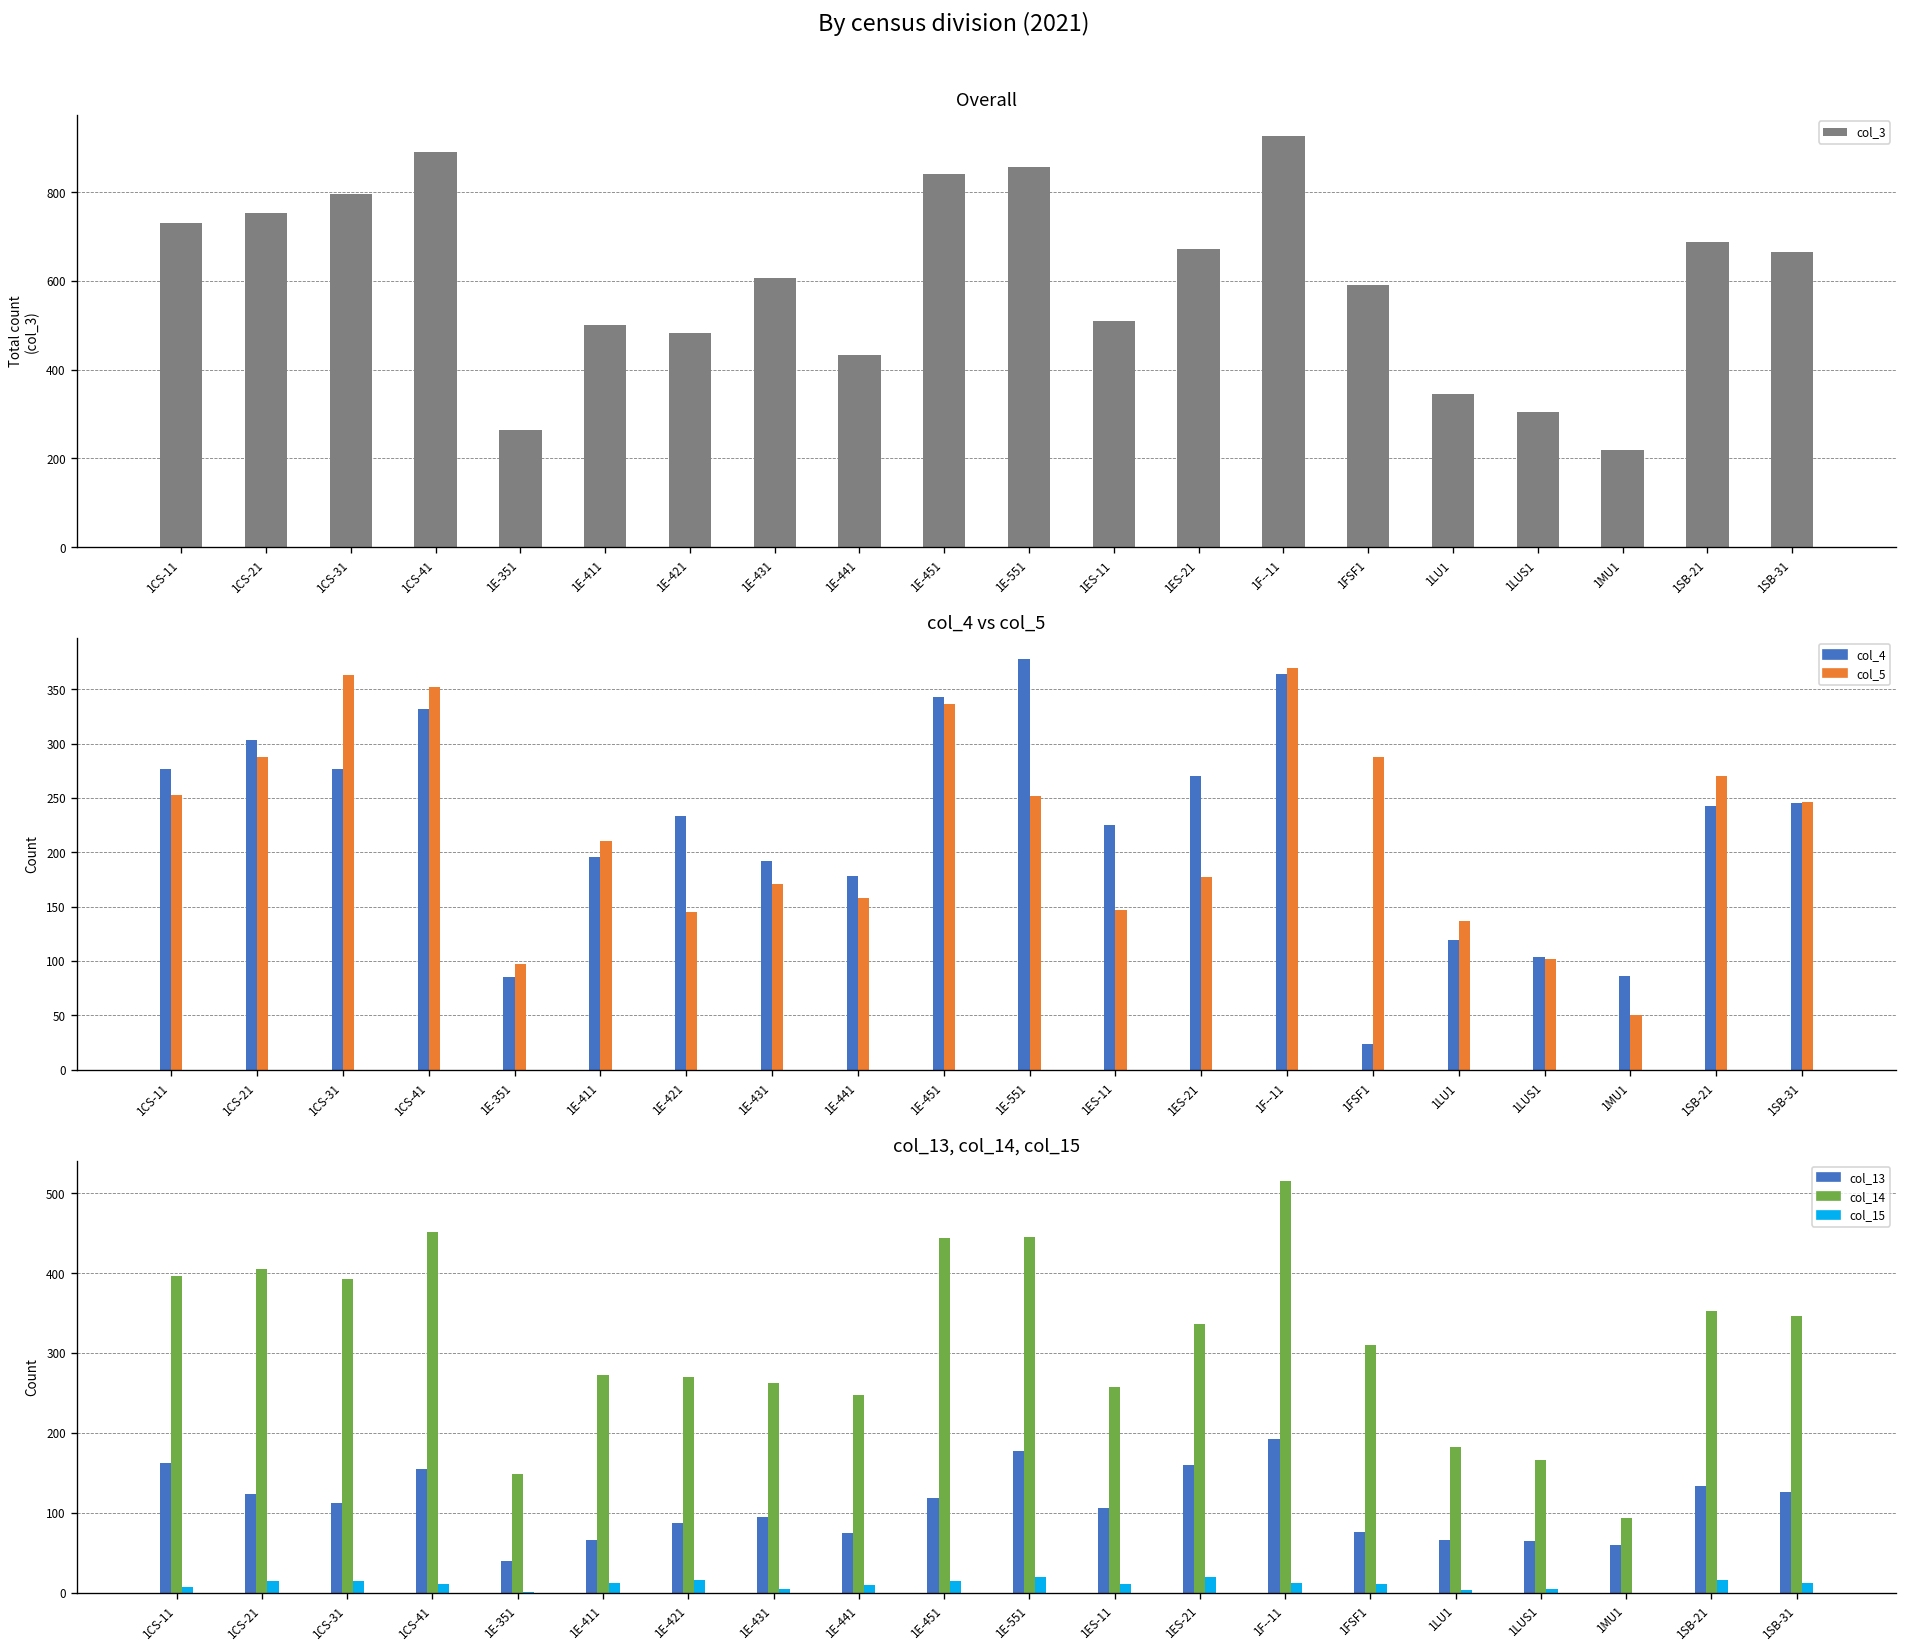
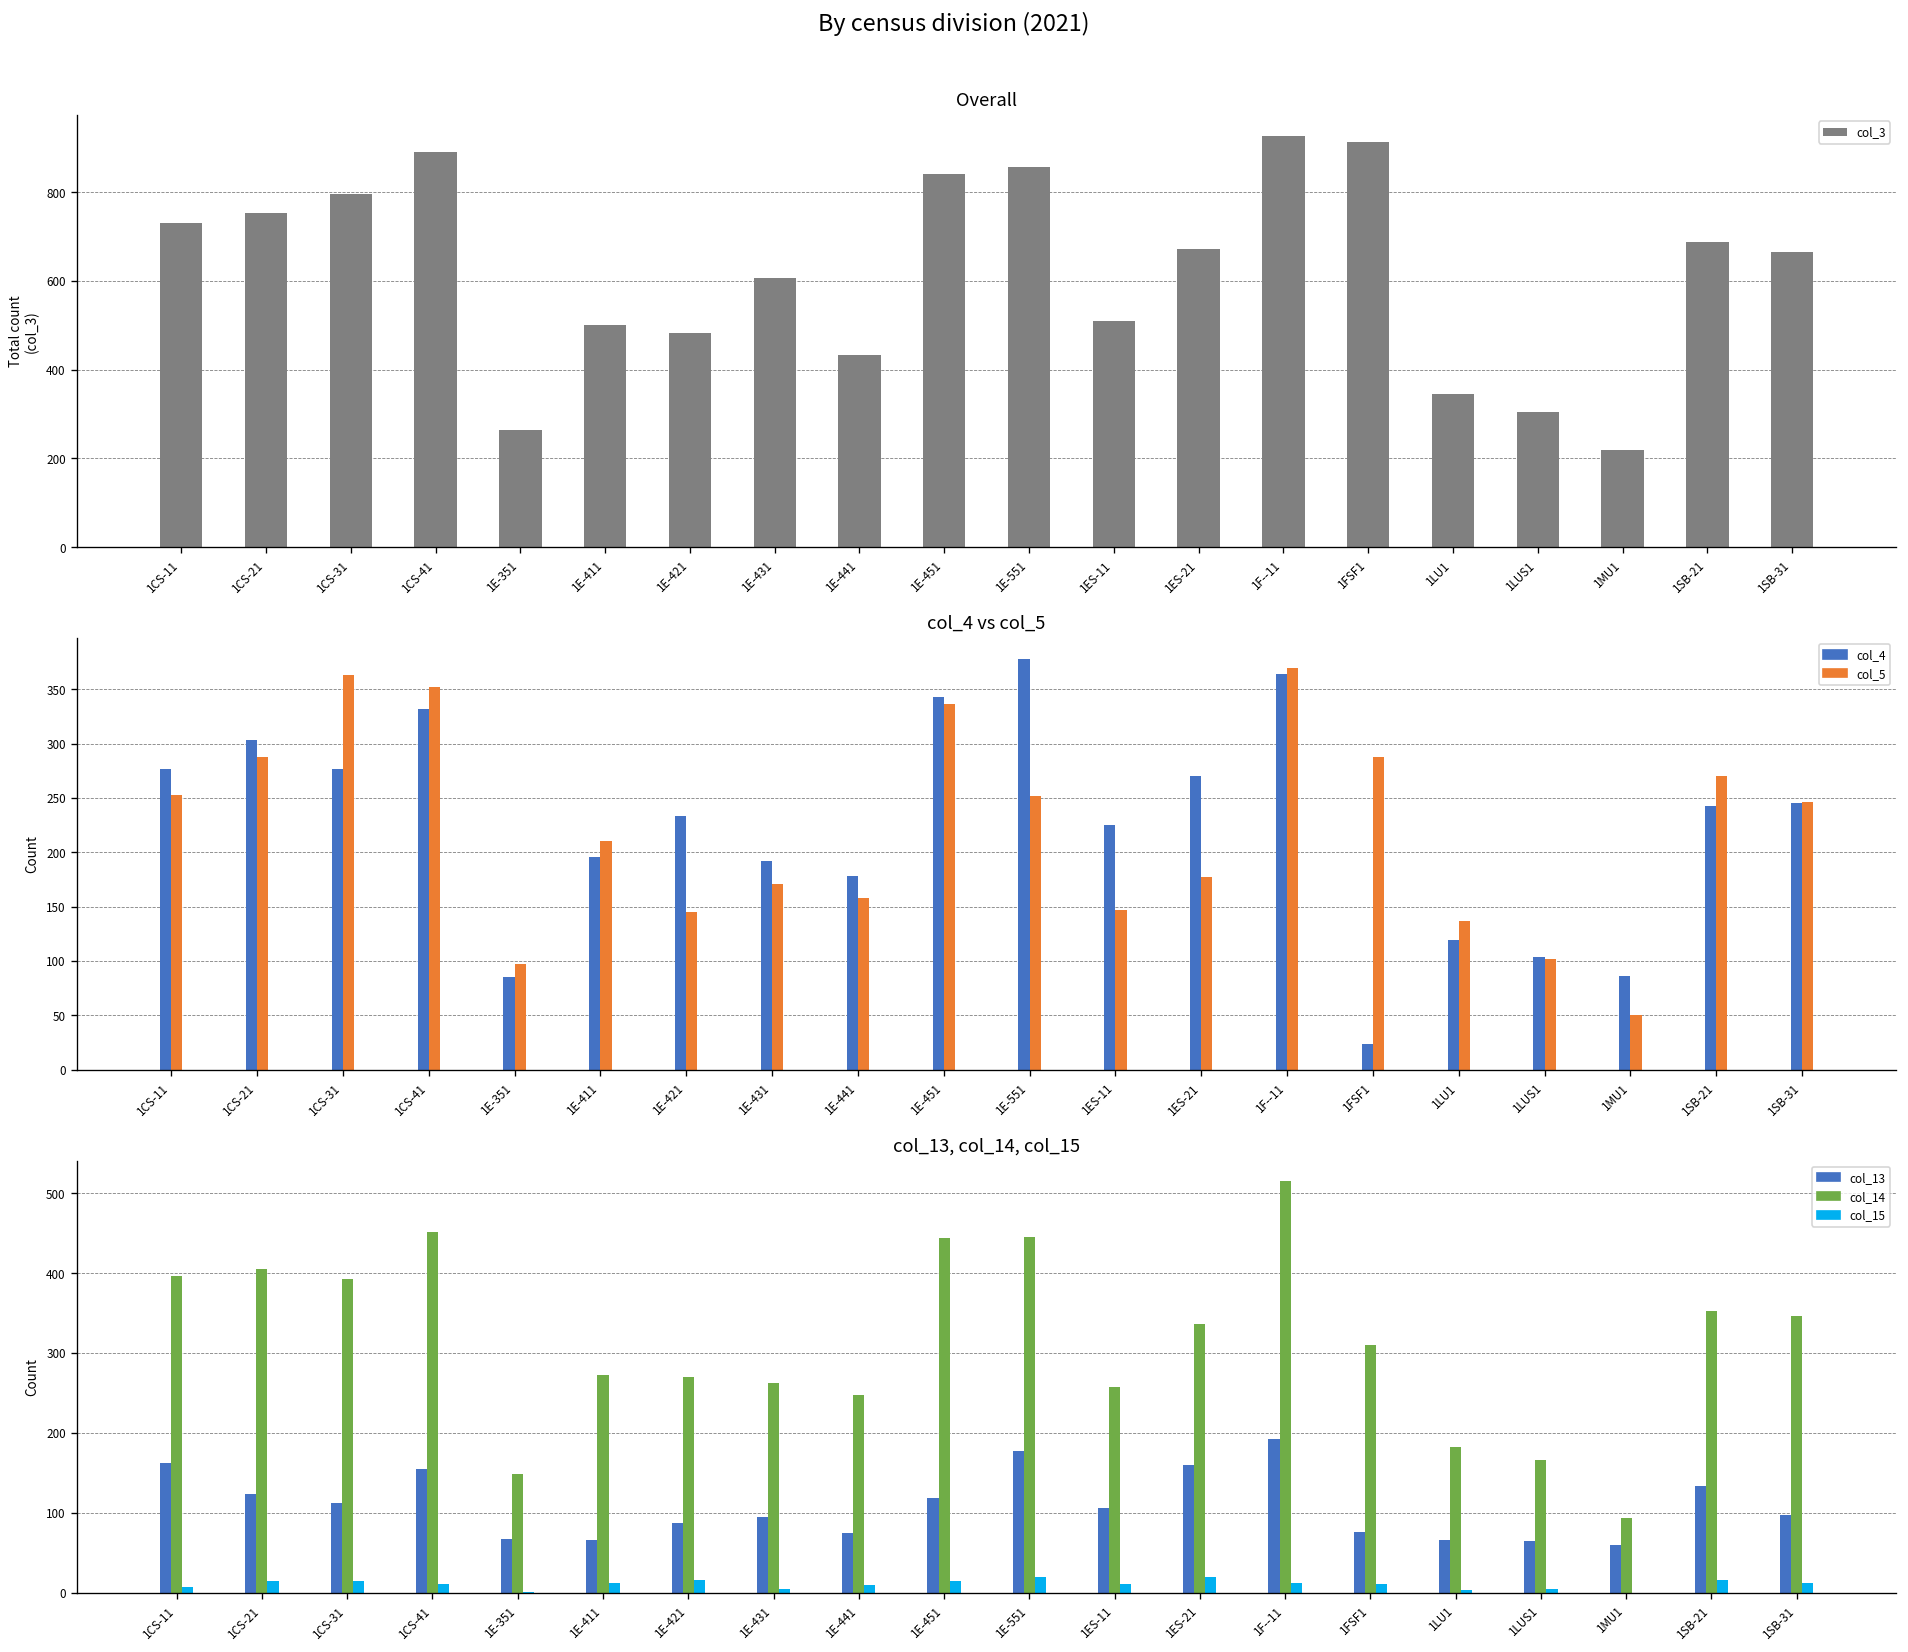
Overall, 1FSF1: 590 -> 910
col_13, col_14, col_15, col_13, 1E-351: 40 -> 70
col_13, col_14, col_15, col_13, 1SB-31: 130 -> 100
